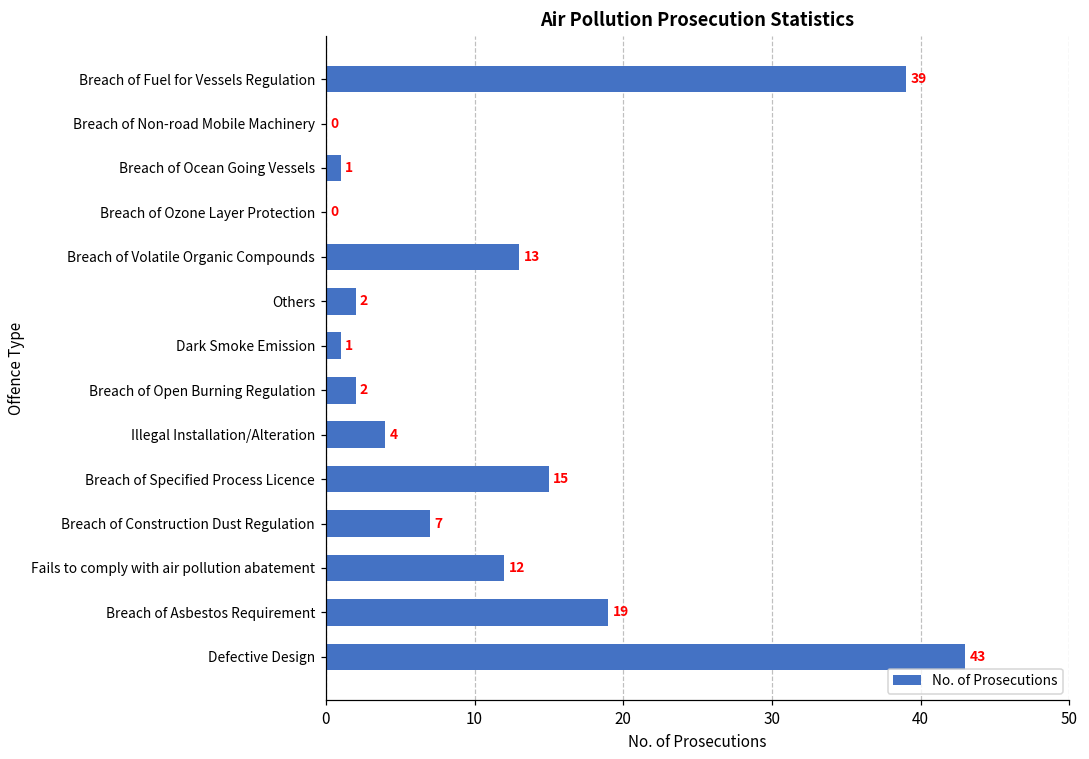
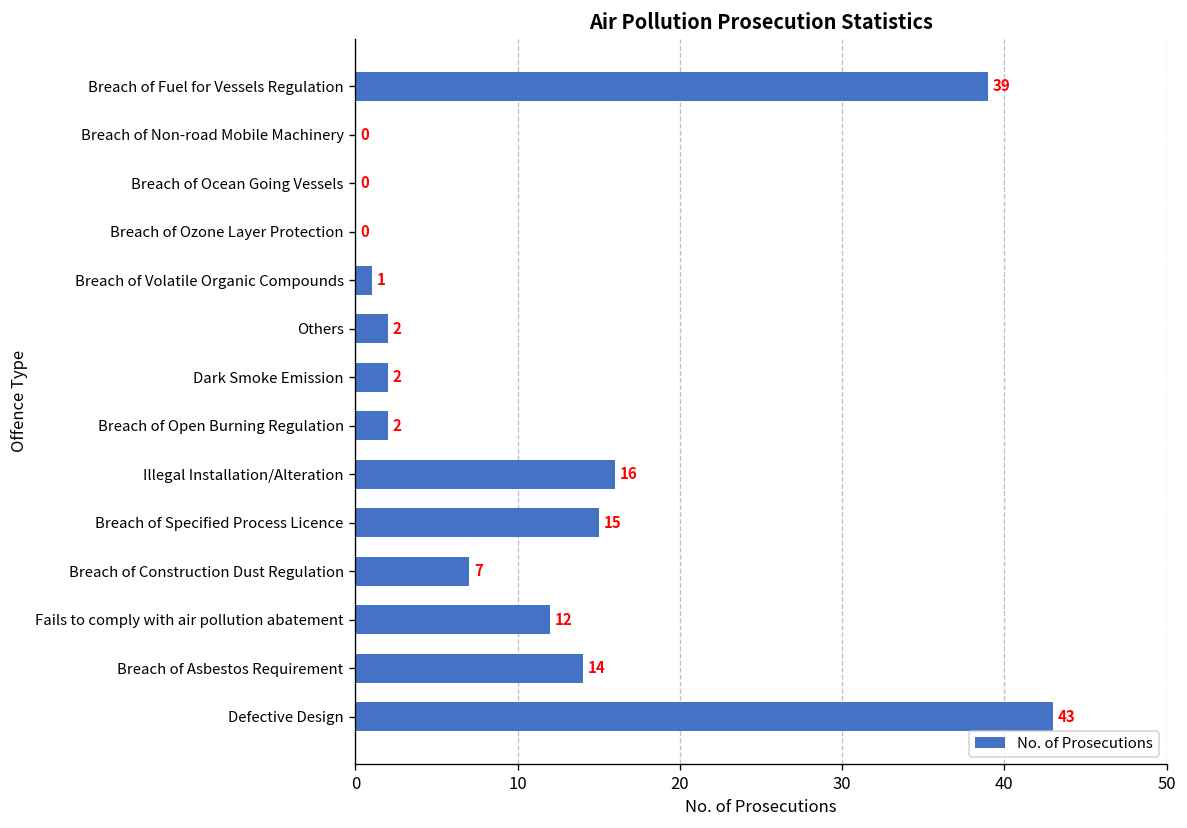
Breach of Ocean Going Vessels: 1 -> 0
Breach of Volatile Organic Compounds: 13 -> 1
Dark Smoke Emission: 1 -> 2
Illegal Installation/Alteration: 4 -> 16
Breach of Asbestos Requirement: 19 -> 14
